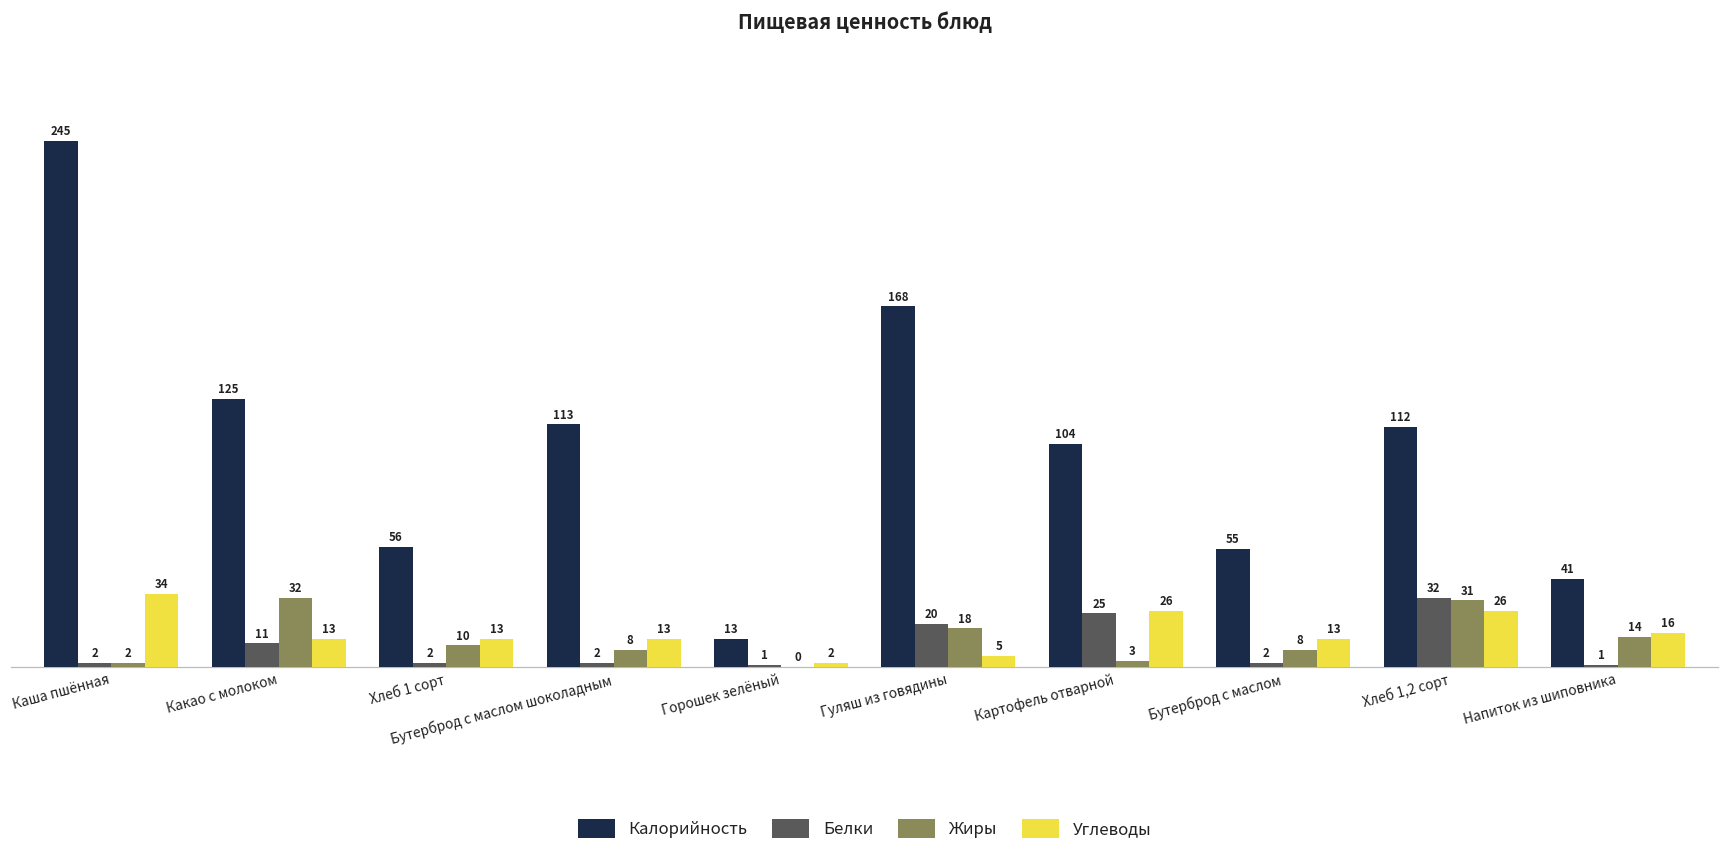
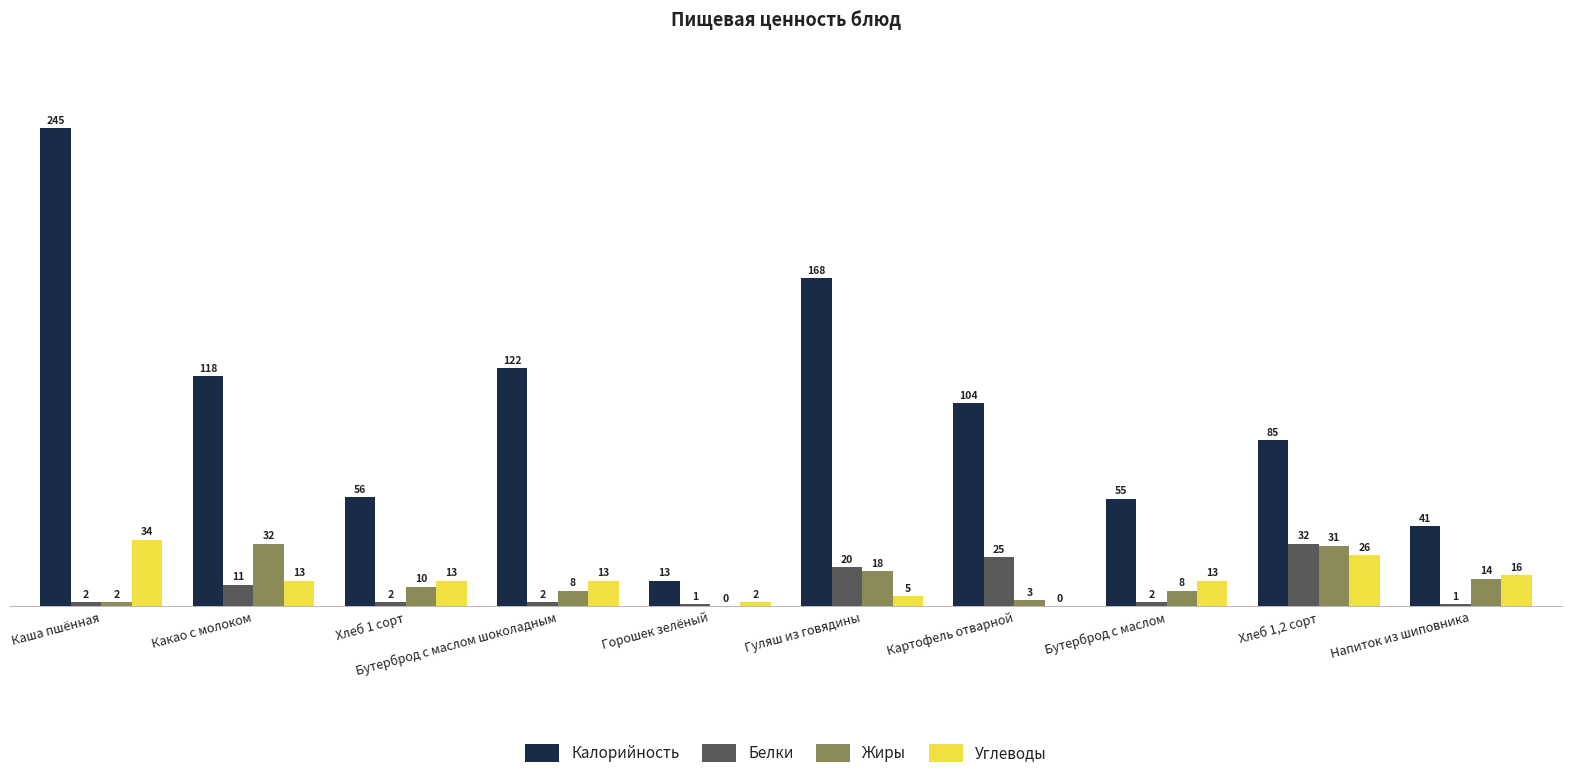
Калорийность, Какао с молоком: 125 -> 118
Калорийность, Бутерброд с маслом шоколадным: 113 -> 122
Углеводы, Картофель отварной: 26 -> 0
Калорийность, Хлеб 1,2 сорт: 112 -> 85
